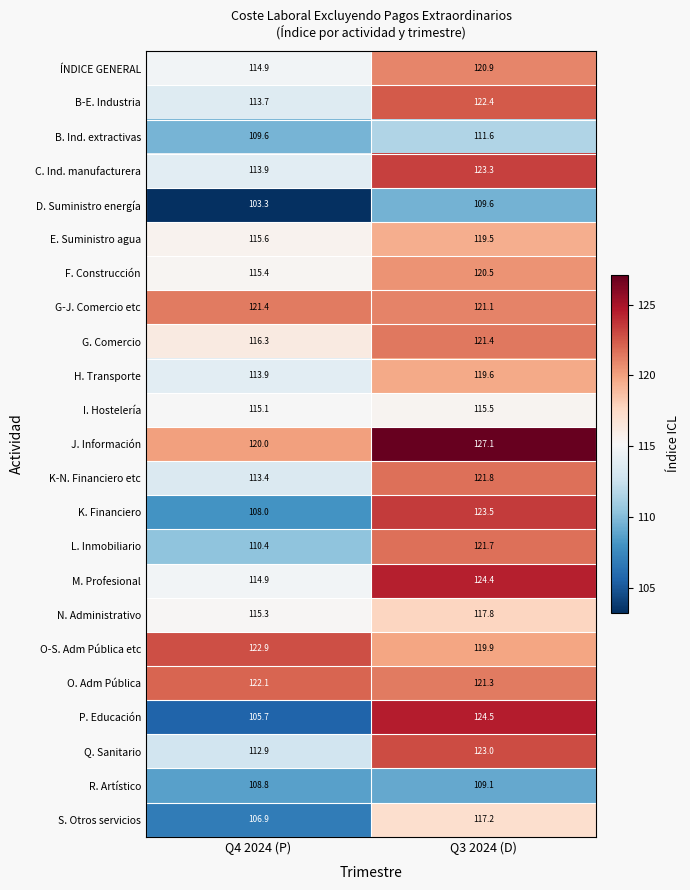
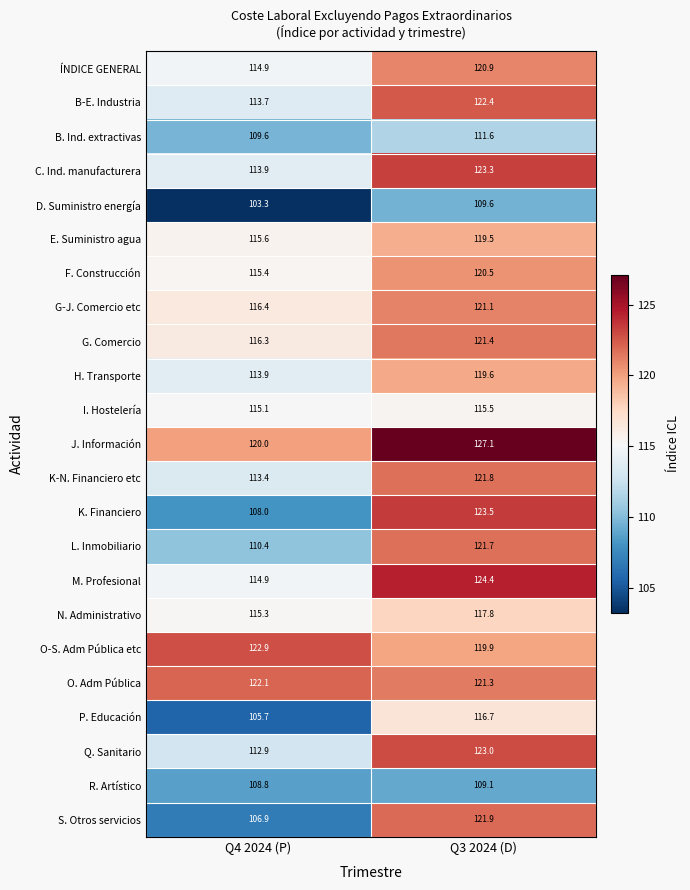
G-J. Comercio etc, Q4 2024 (P): 121.4 -> 116.4
P. Educación, Q3 2024 (D): 124.5 -> 116.7
S. Otros servicios, Q3 2024 (D): 117.2 -> 121.9
